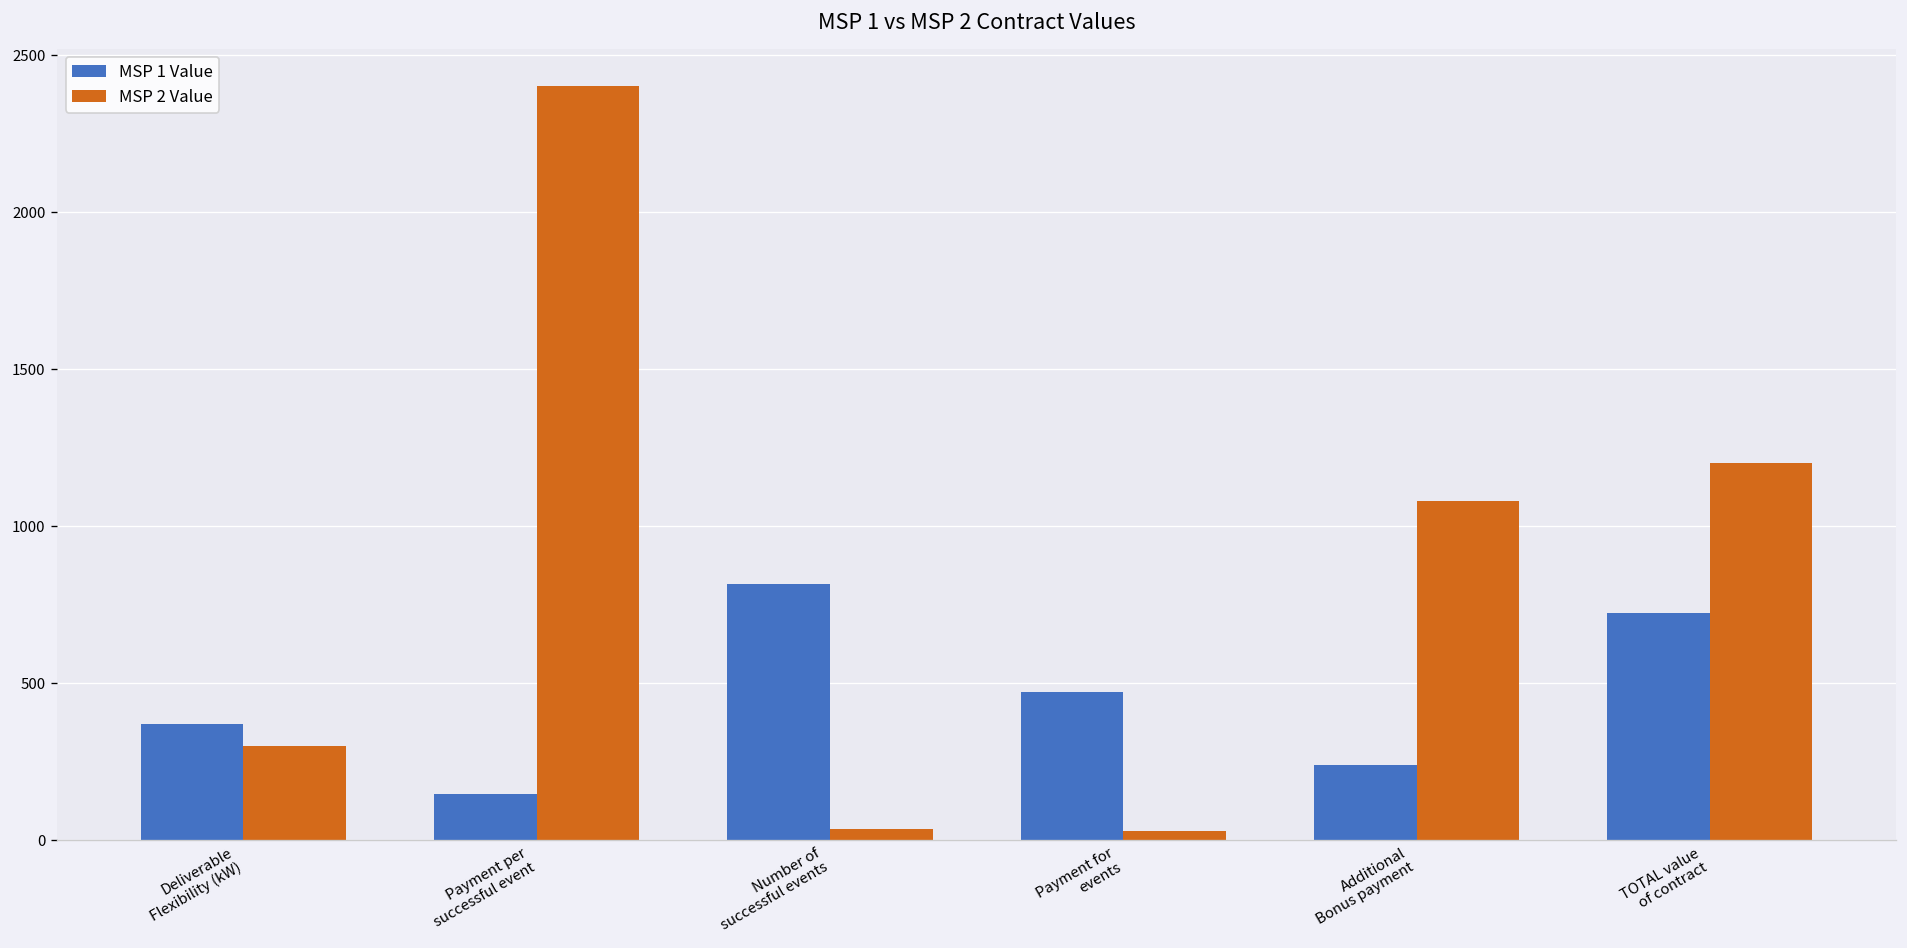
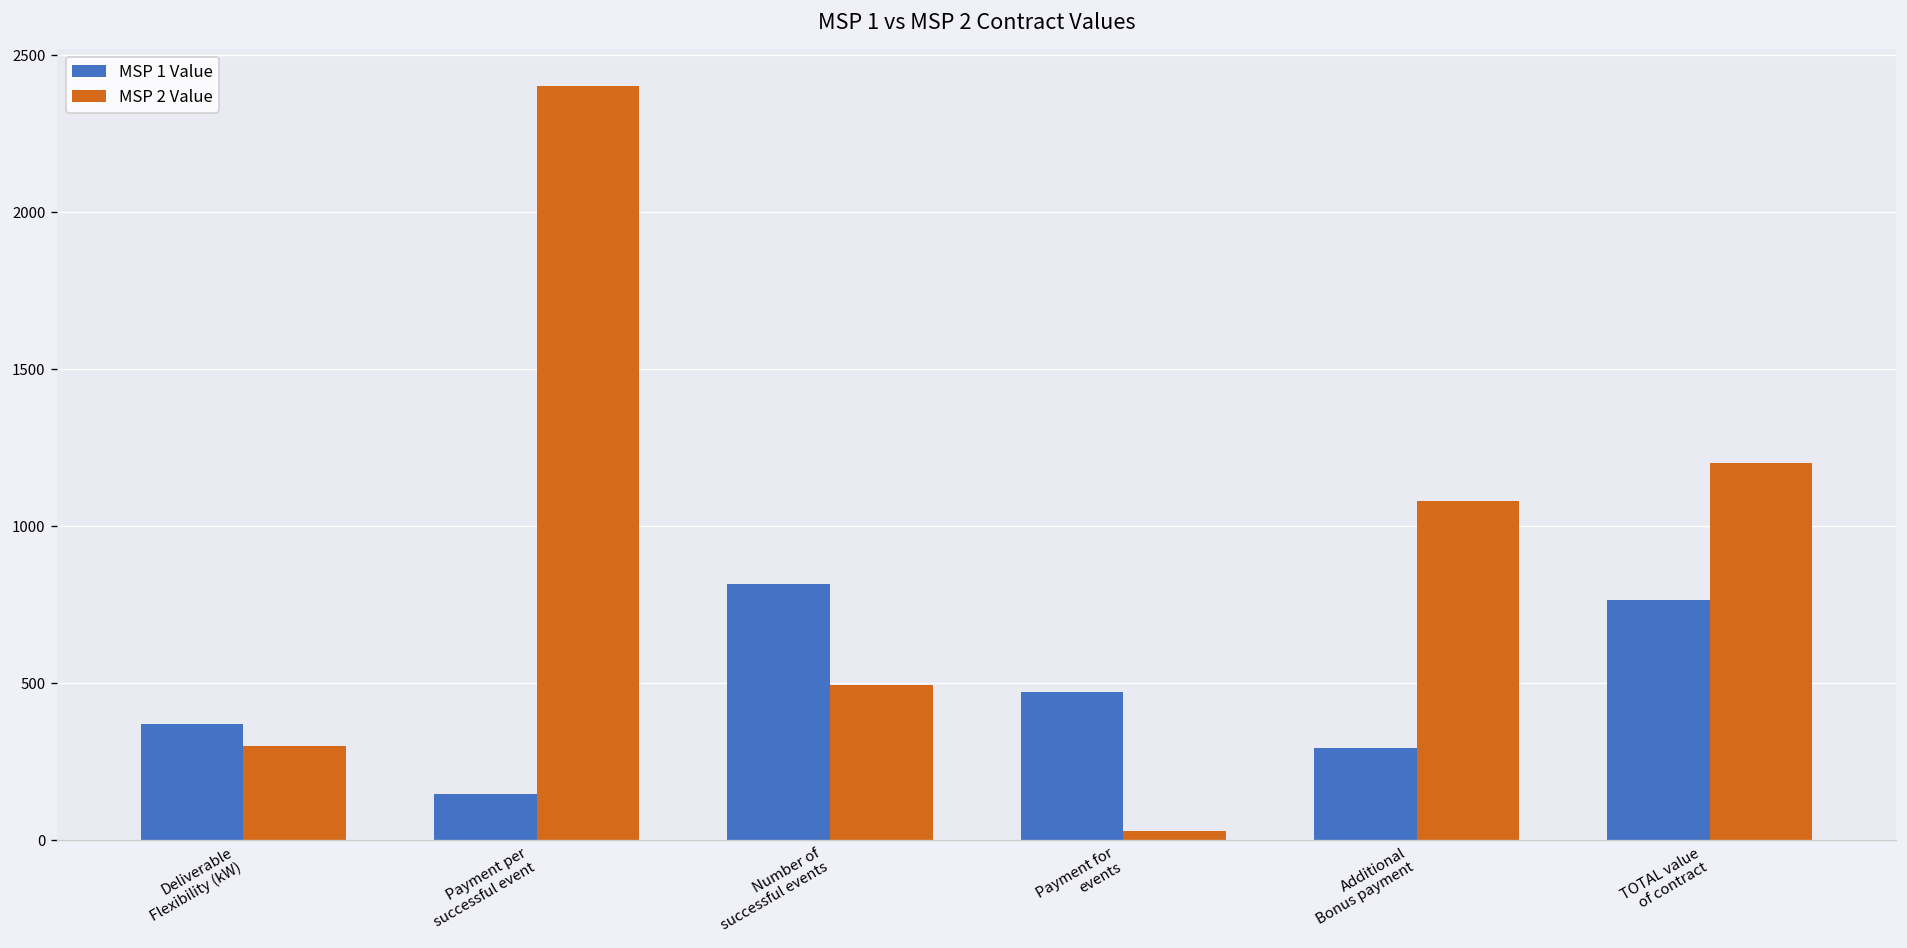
MSP 2 Value, Number of successful events: 40 -> 500
MSP 1 Value, Additional Bonus payment: 240 -> 290
MSP 1 Value, TOTAL value of contract: 730 -> 770
